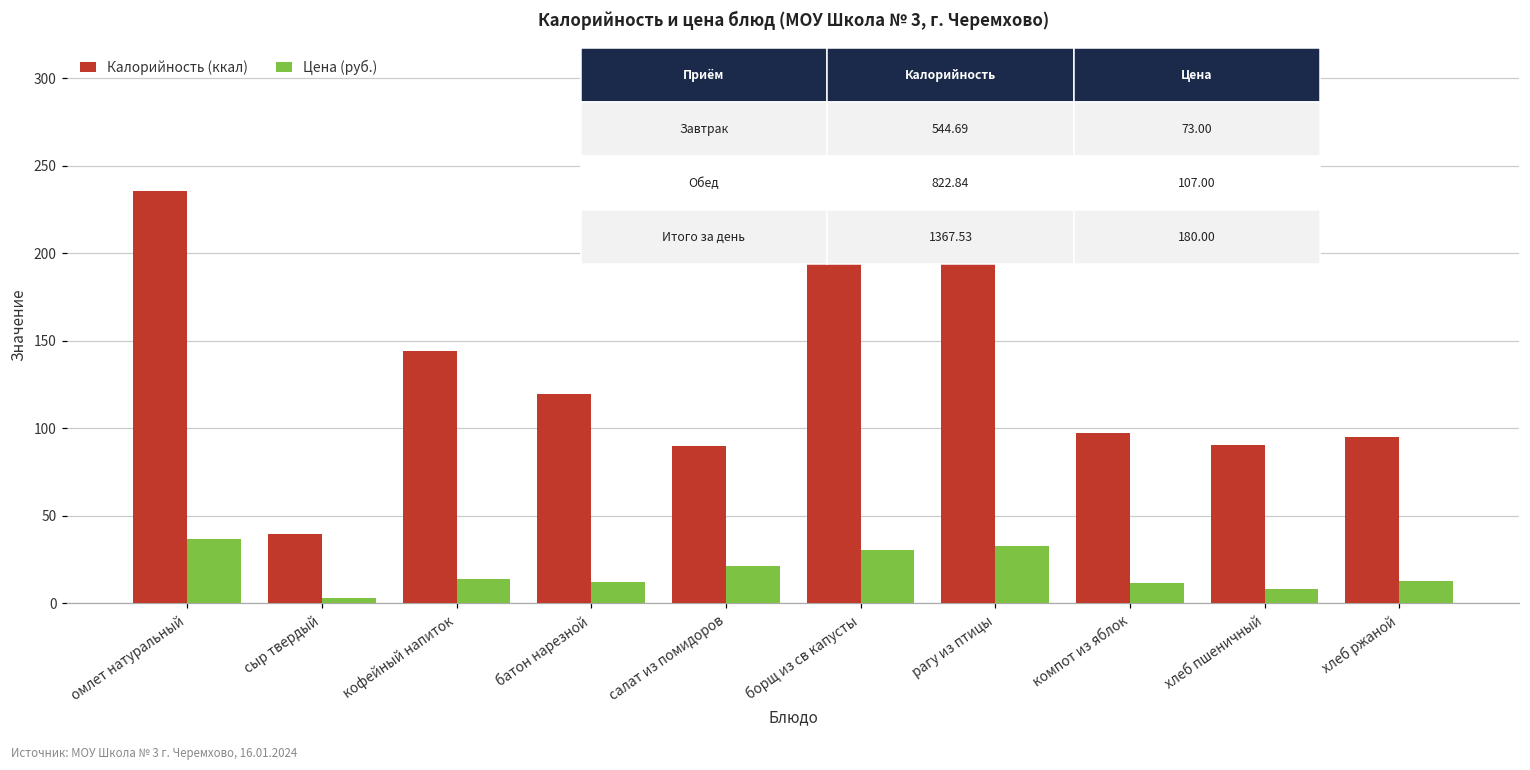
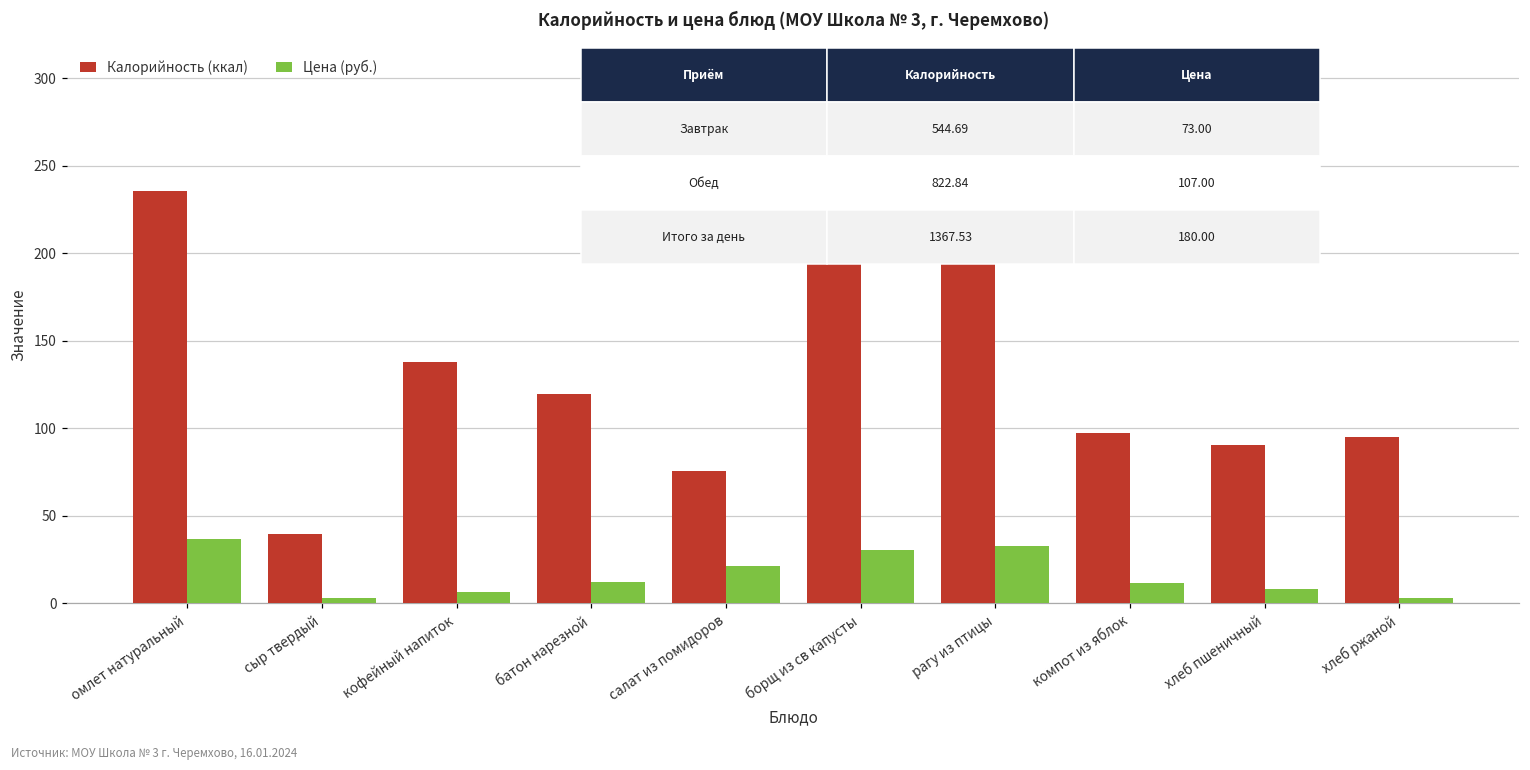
Калорийность (ккал), кофейный напиток: 144 -> 138
Цена (руб.), кофейный напиток: 14 -> 6
Калорийность (ккал), салат из помидоров: 90 -> 75
Цена (руб.), хлеб ржаной: 12 -> 3
